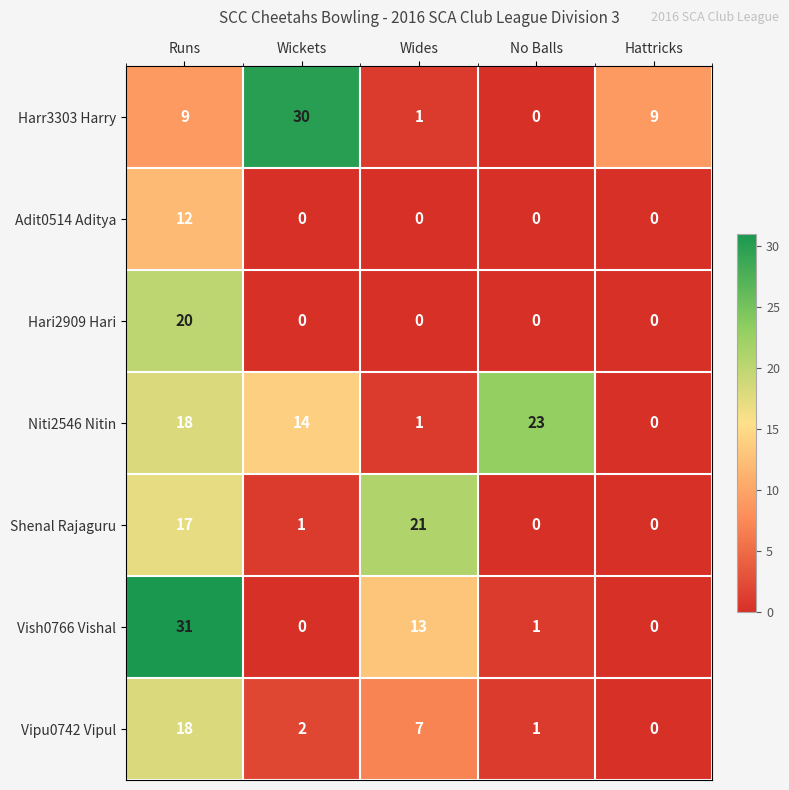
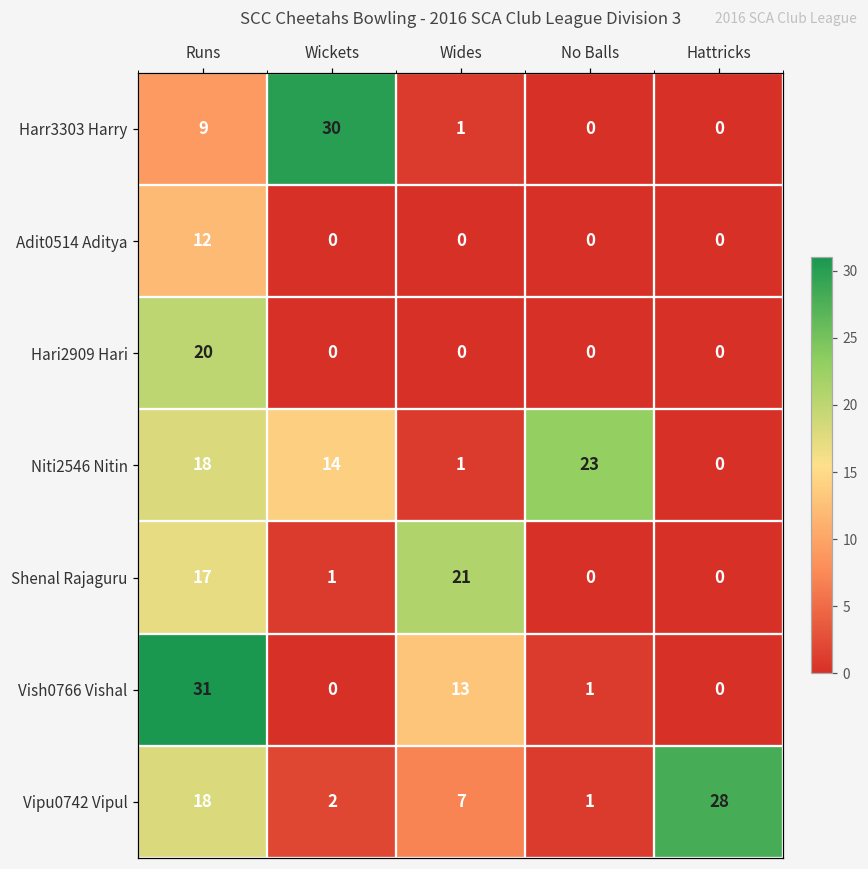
Harr3303 Harry, Hattricks: 9 -> 0
Vipu0742 Vipul, Hattricks: 0 -> 28
